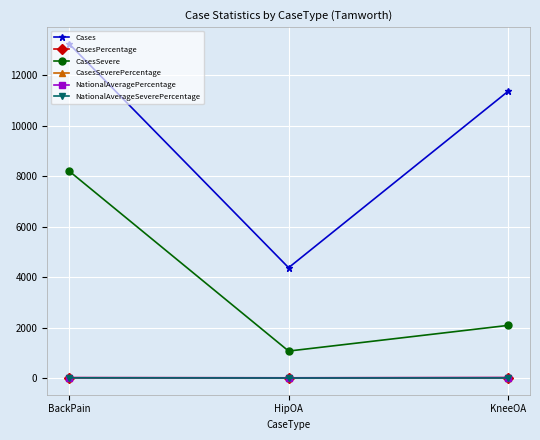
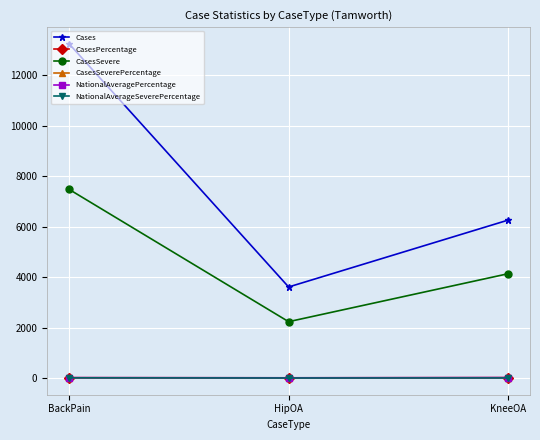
CasesSevere, BackPain: 8200 -> 7500
Cases, HipOA: 4400 -> 3600
CasesSevere, HipOA: 1100 -> 2200
Cases, KneeOA: 11400 -> 6300
CasesSevere, KneeOA: 2100 -> 4100
